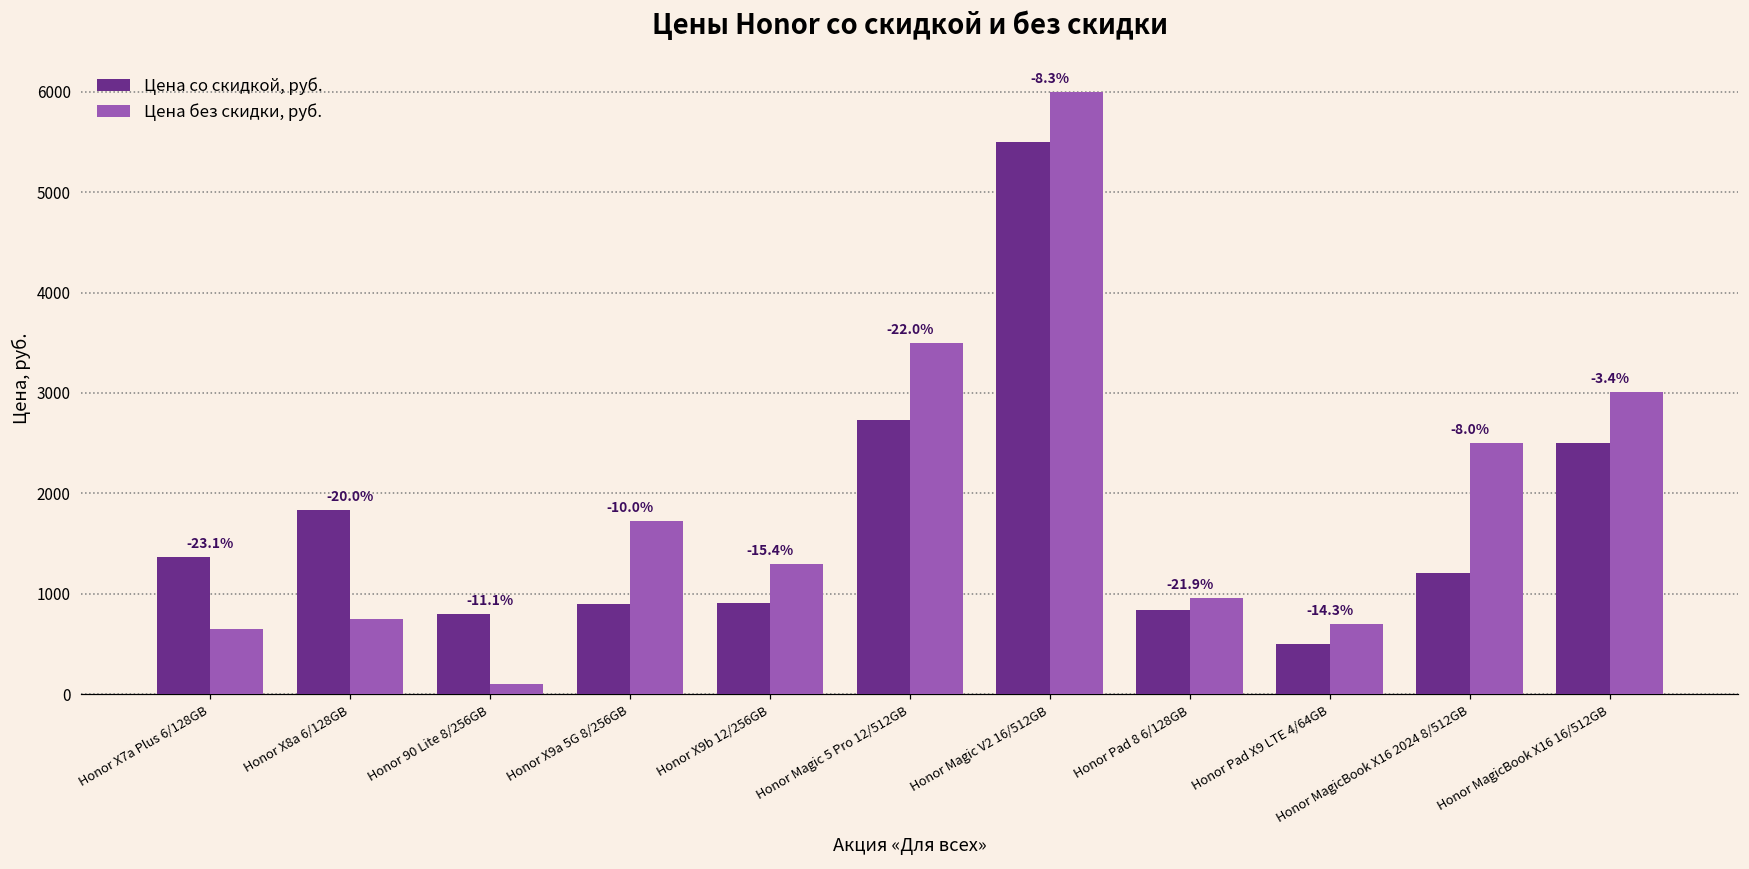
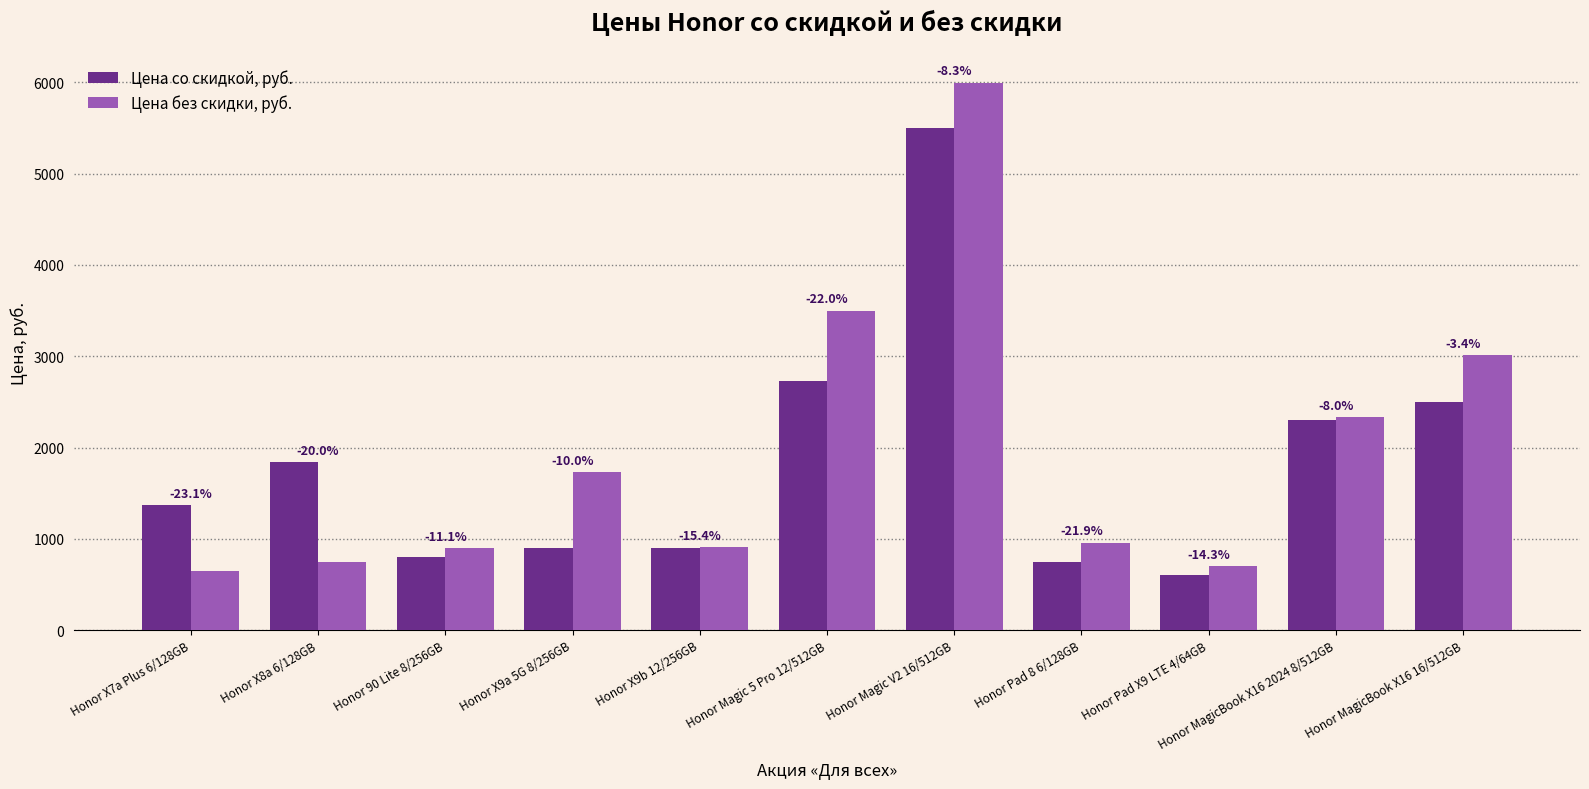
Цена без скидки, руб., Honor 90 Lite 8/256GB: 100 -> 900
Цена без скидки, руб., Honor X9b 12/256GB: 1300 -> 900
Цена со скидкой, руб., Honor Pad 8 6/128GB: 800 -> 700
Цена со скидкой, руб., Honor Pad X9 LTE 4/64GB: 500 -> 600
Цена со скидкой, руб., Honor MagicBook X16 2024 8/512GB: 1200 -> 2300
Цена без скидки, руб., Honor MagicBook X16 2024 8/512GB: 2500 -> 2300
